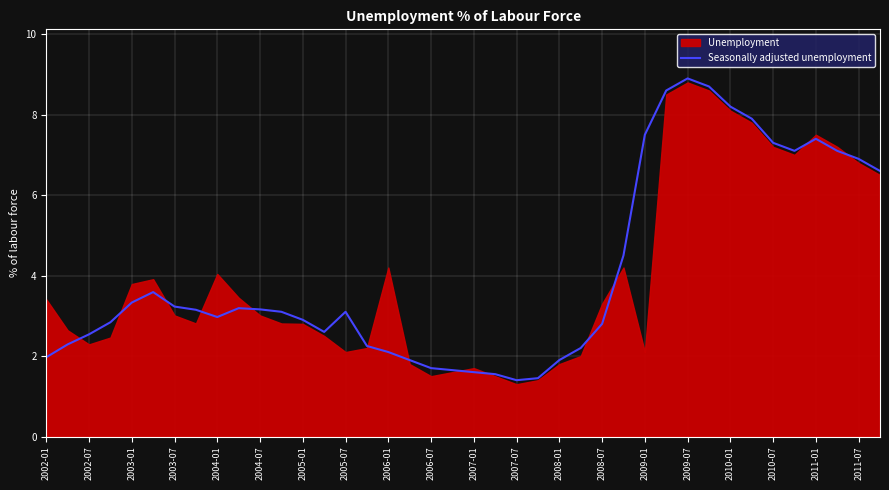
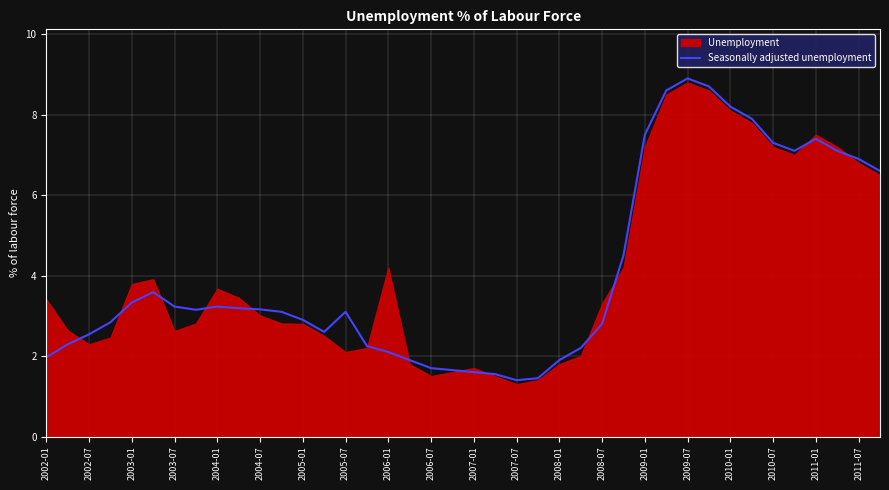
Unemployment, 2003-07: 3.0 -> 2.6
Seasonally adjusted unemployment, 2004-01: 3.0 -> 3.2
Unemployment, 2004-01: 4.0 -> 3.7
Unemployment, 2009-01: 2.1 -> 7.2
